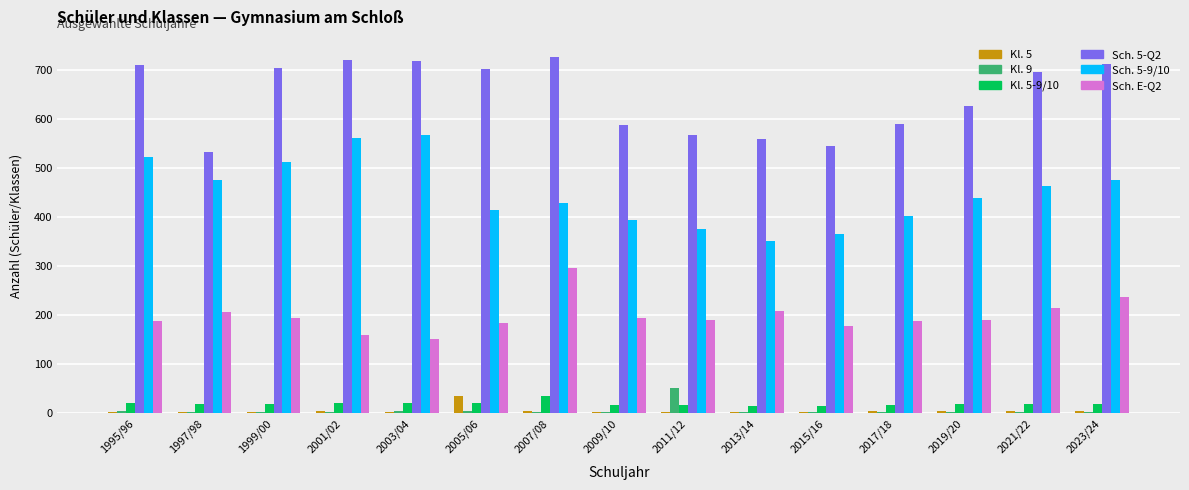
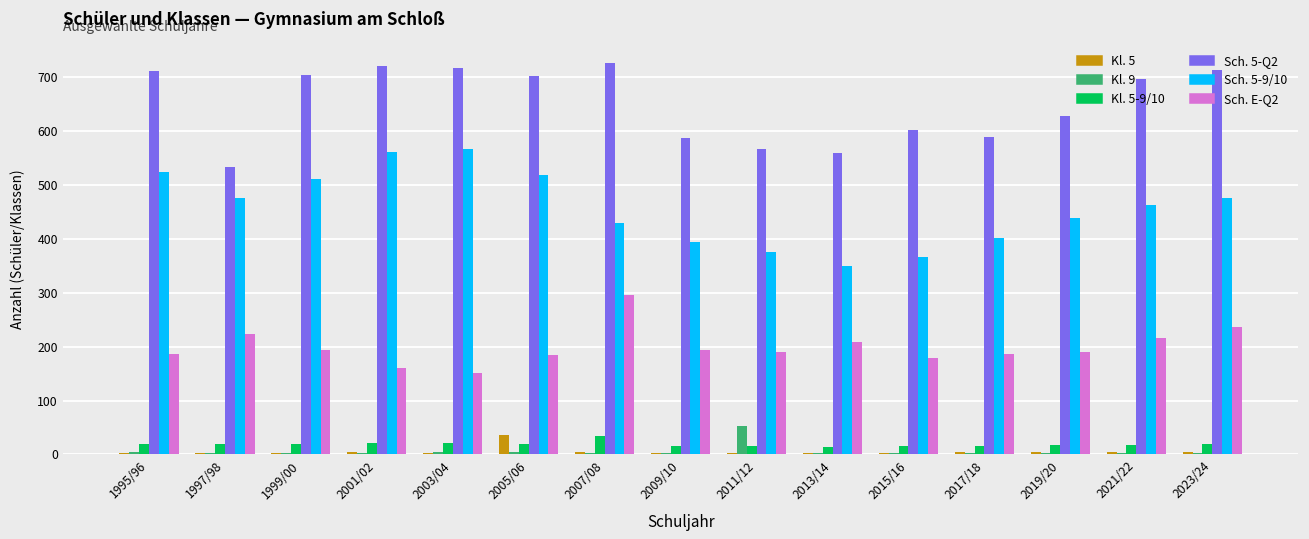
Sch. E-Q2, 1997/98: 210 -> 220
Sch. 5-9/10, 2005/06: 420 -> 520
Sch. 5-Q2, 2015/16: 540 -> 600
